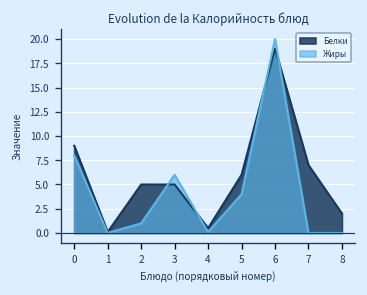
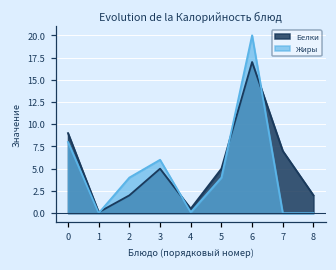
Белки, 2: 5 -> 2
Жиры, 2: 1 -> 4
Белки, 5: 6 -> 5
Белки, 6: 19 -> 17
